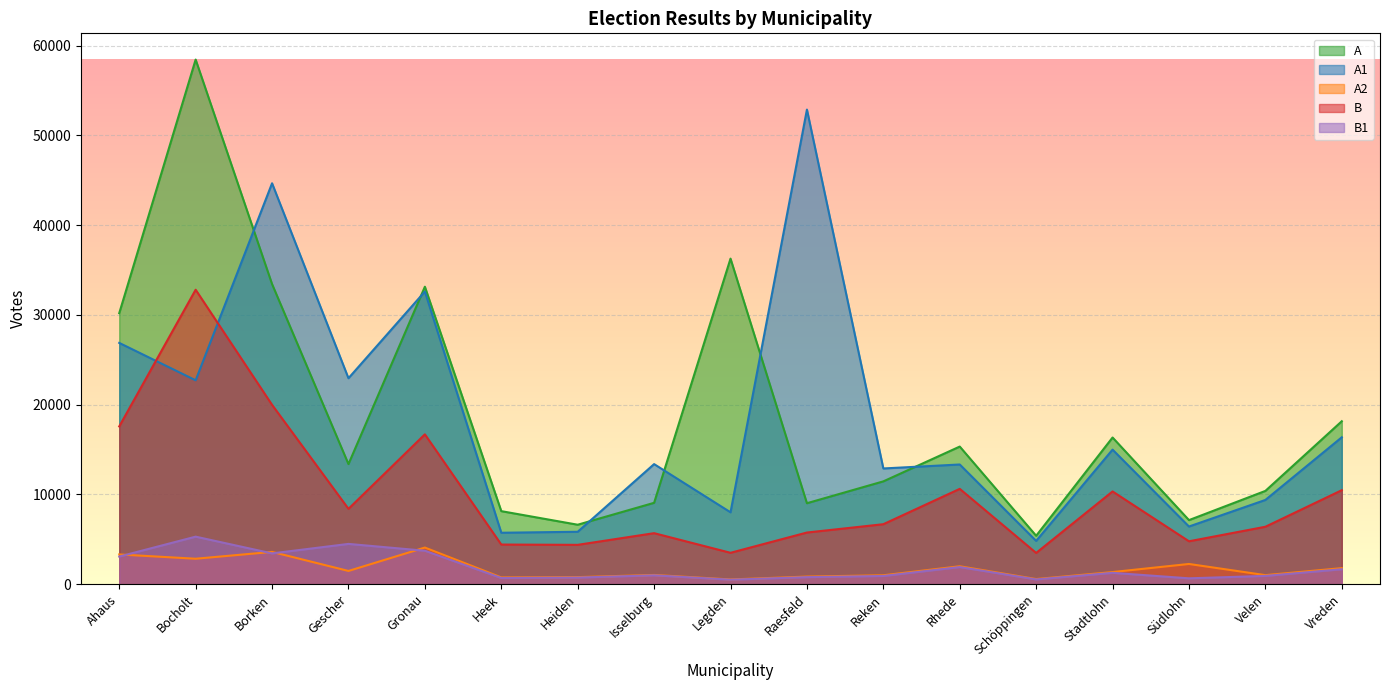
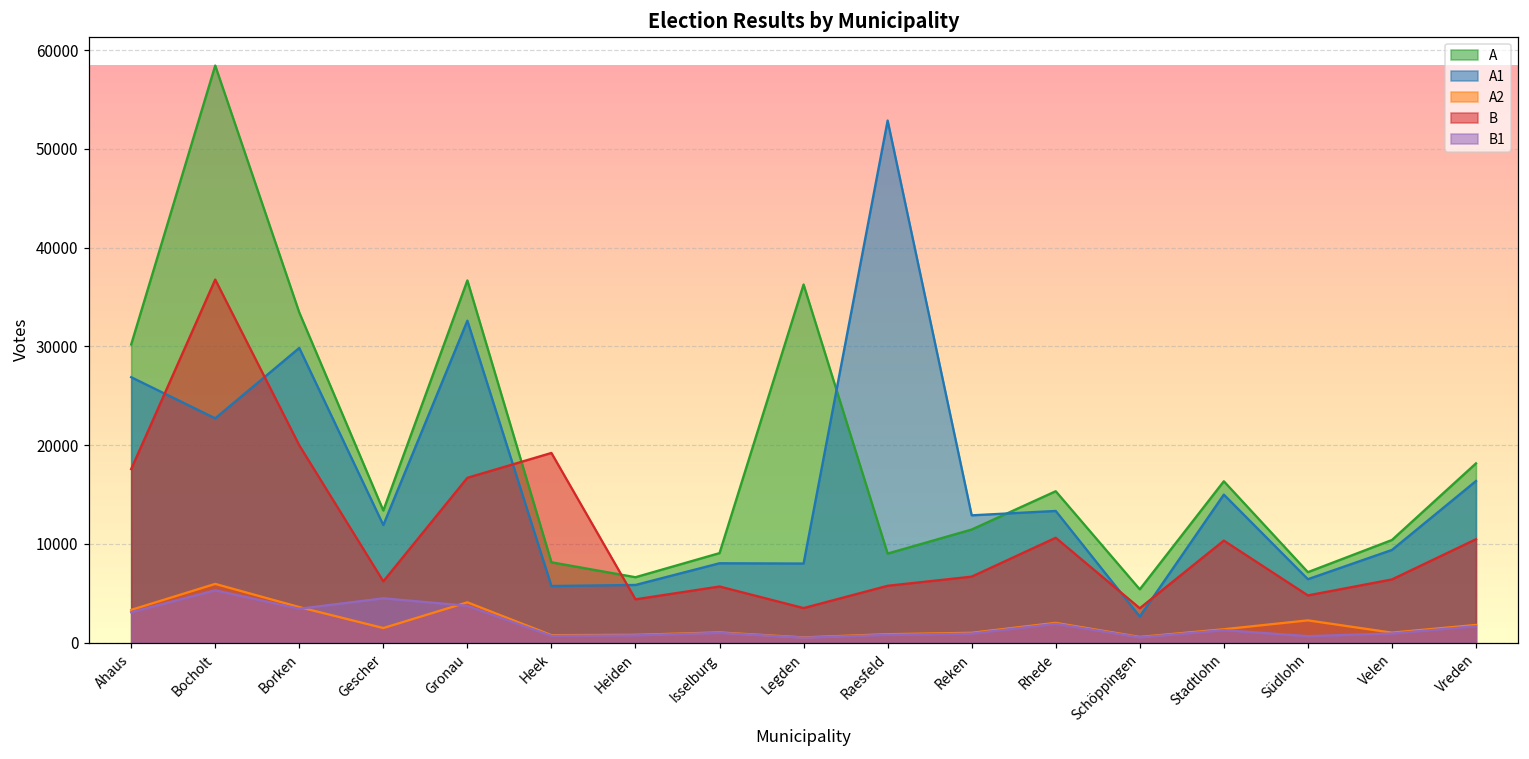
A2, Bocholt: 3000 -> 6000
B, Bocholt: 33000 -> 37000
A1, Borken: 45000 -> 30000
A1, Gescher: 23000 -> 12000
B, Gescher: 8000 -> 6000
A, Gronau: 33000 -> 37000
B, Heek: 4000 -> 19000
A1, Isselburg: 13000 -> 8000
A1, Schöppingen: 5000 -> 3000
